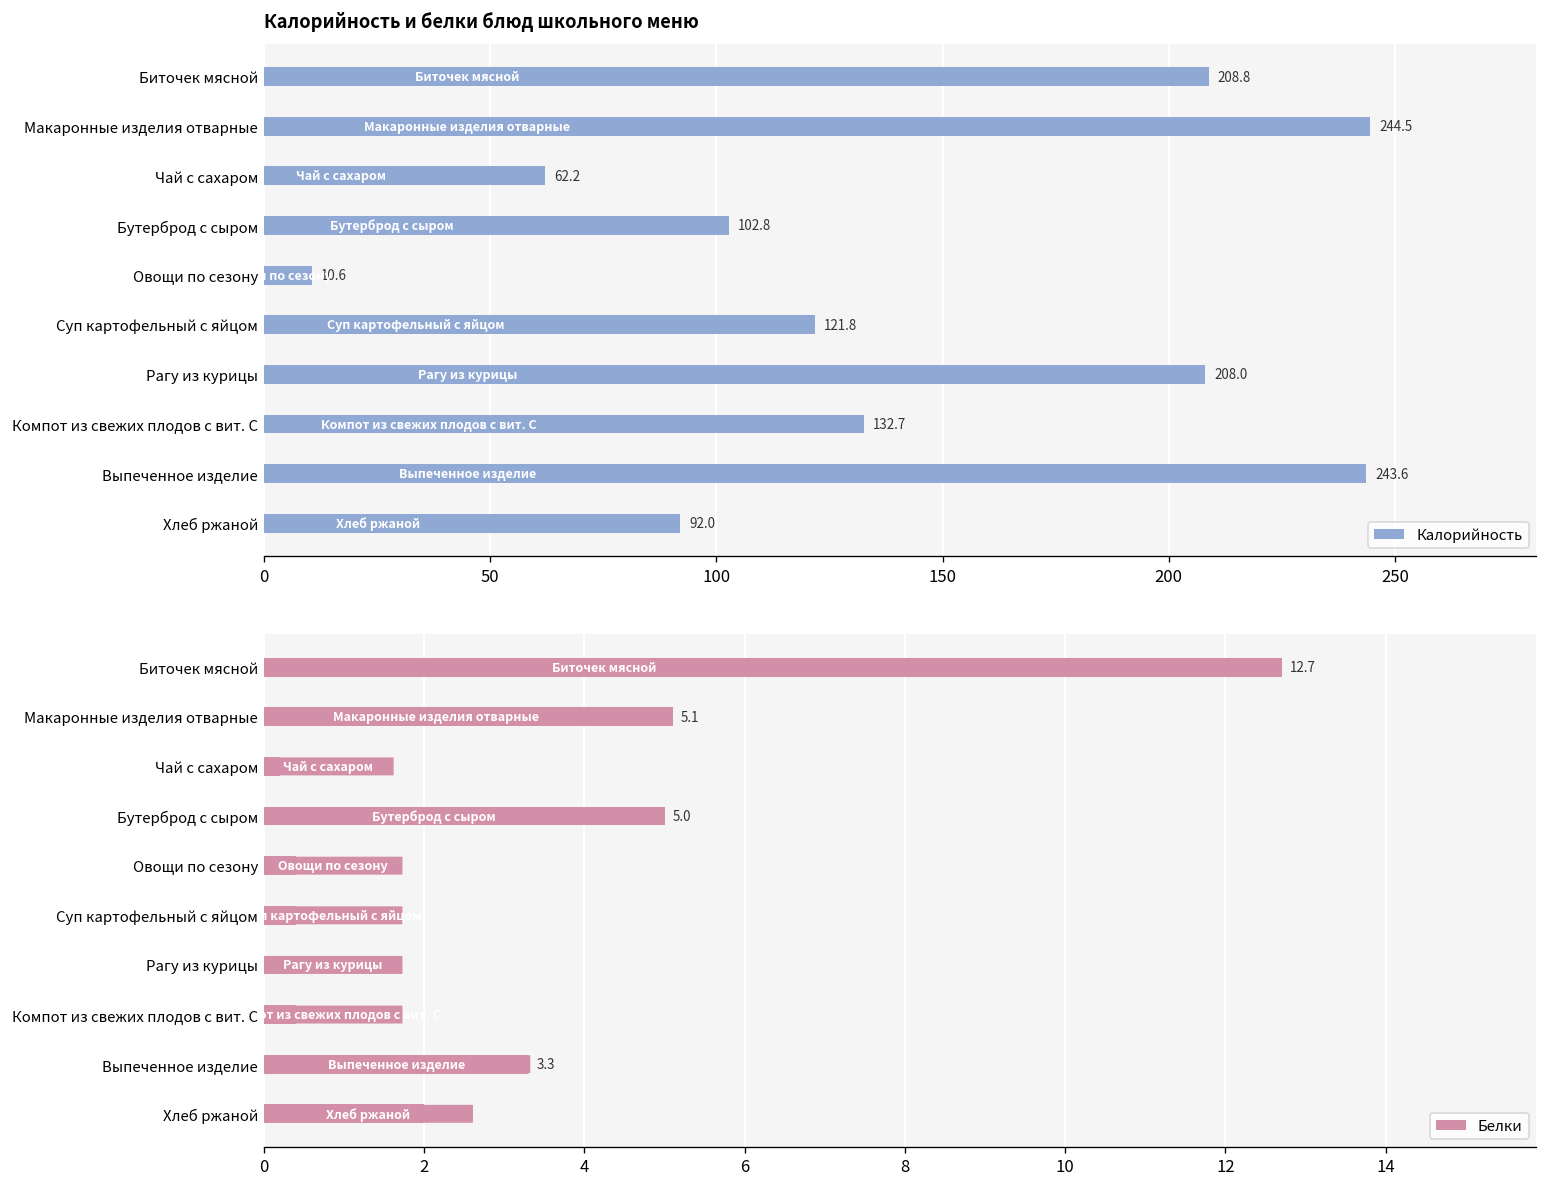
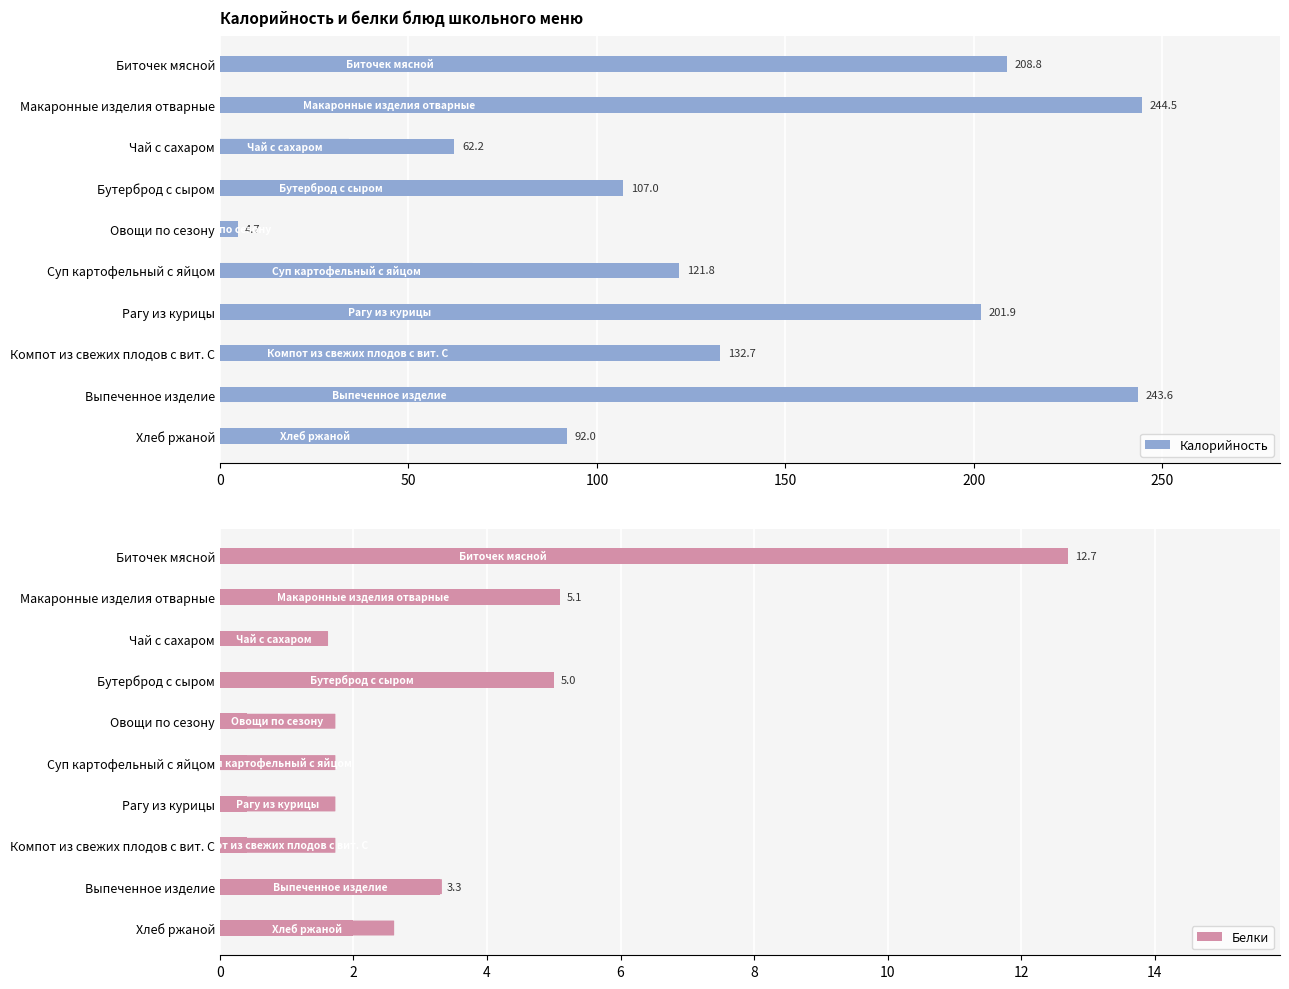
Калорийность и белки блюд школьного меню, Бутерброд с сыром: 102.8 -> 107.0
Калорийность и белки блюд школьного меню, Овощи по сезону: 10.6 -> 4.7
Калорийность и белки блюд школьного меню, Рагу из курицы: 208.0 -> 201.9
